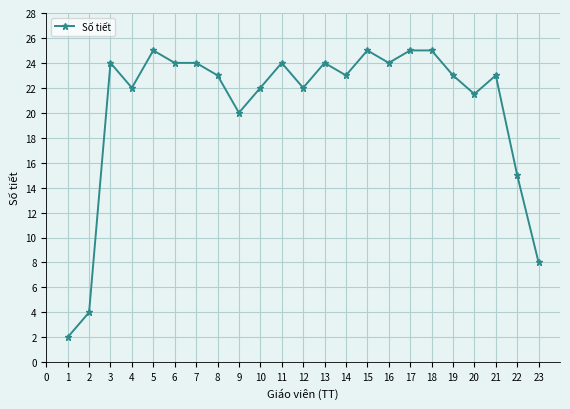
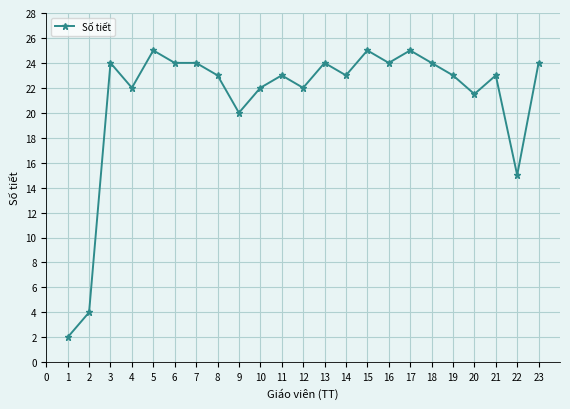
11: 24 -> 23
18: 25 -> 24
23: 8 -> 24
